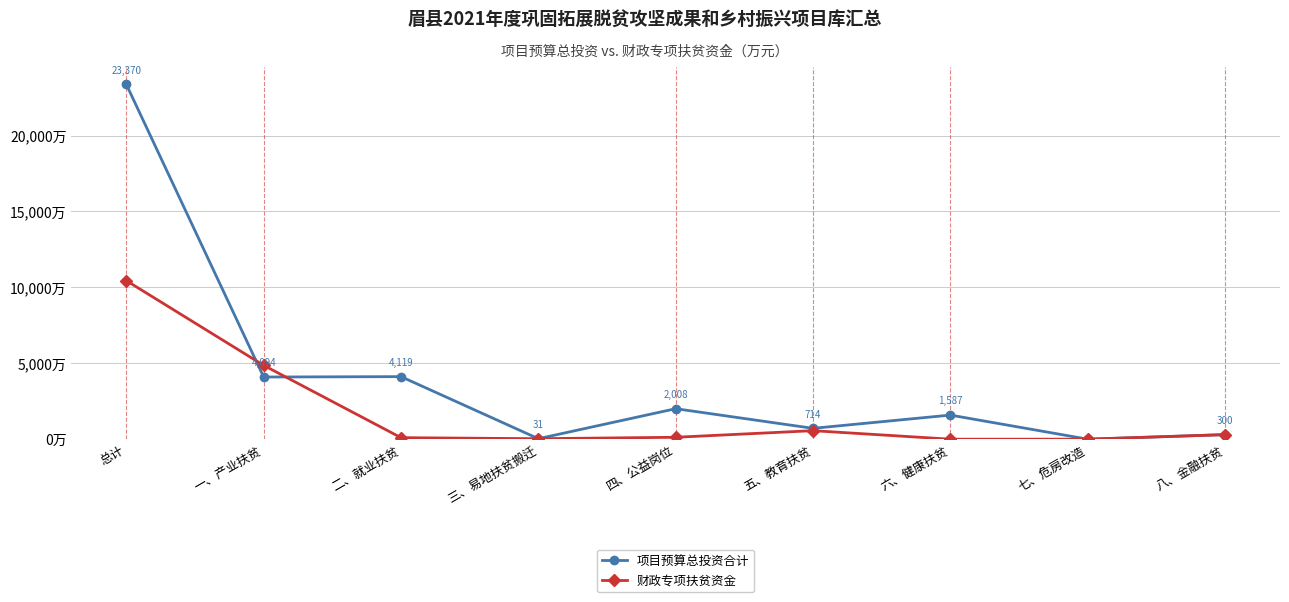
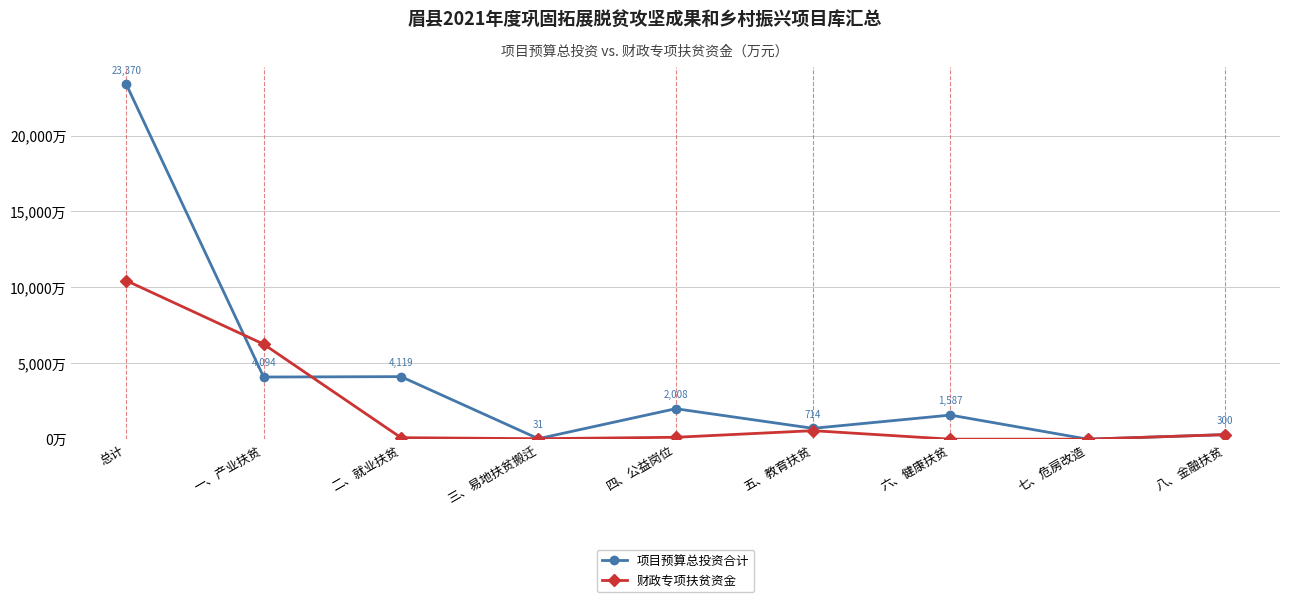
财政专项扶贫资金, 一、产业扶贫: 4,900万 -> 6,300万
